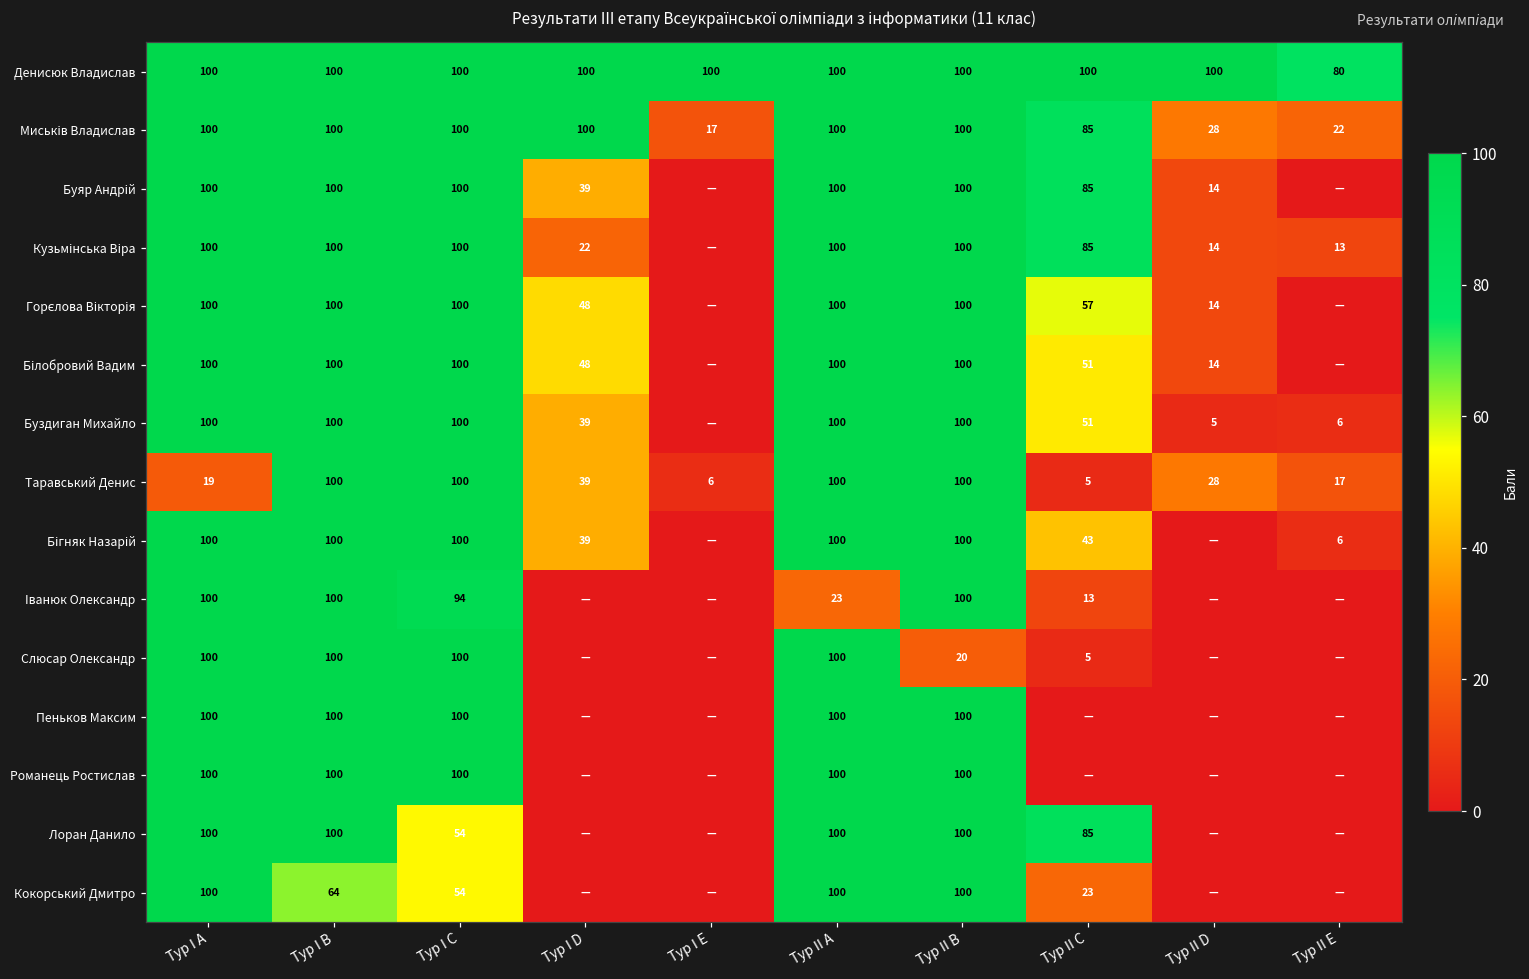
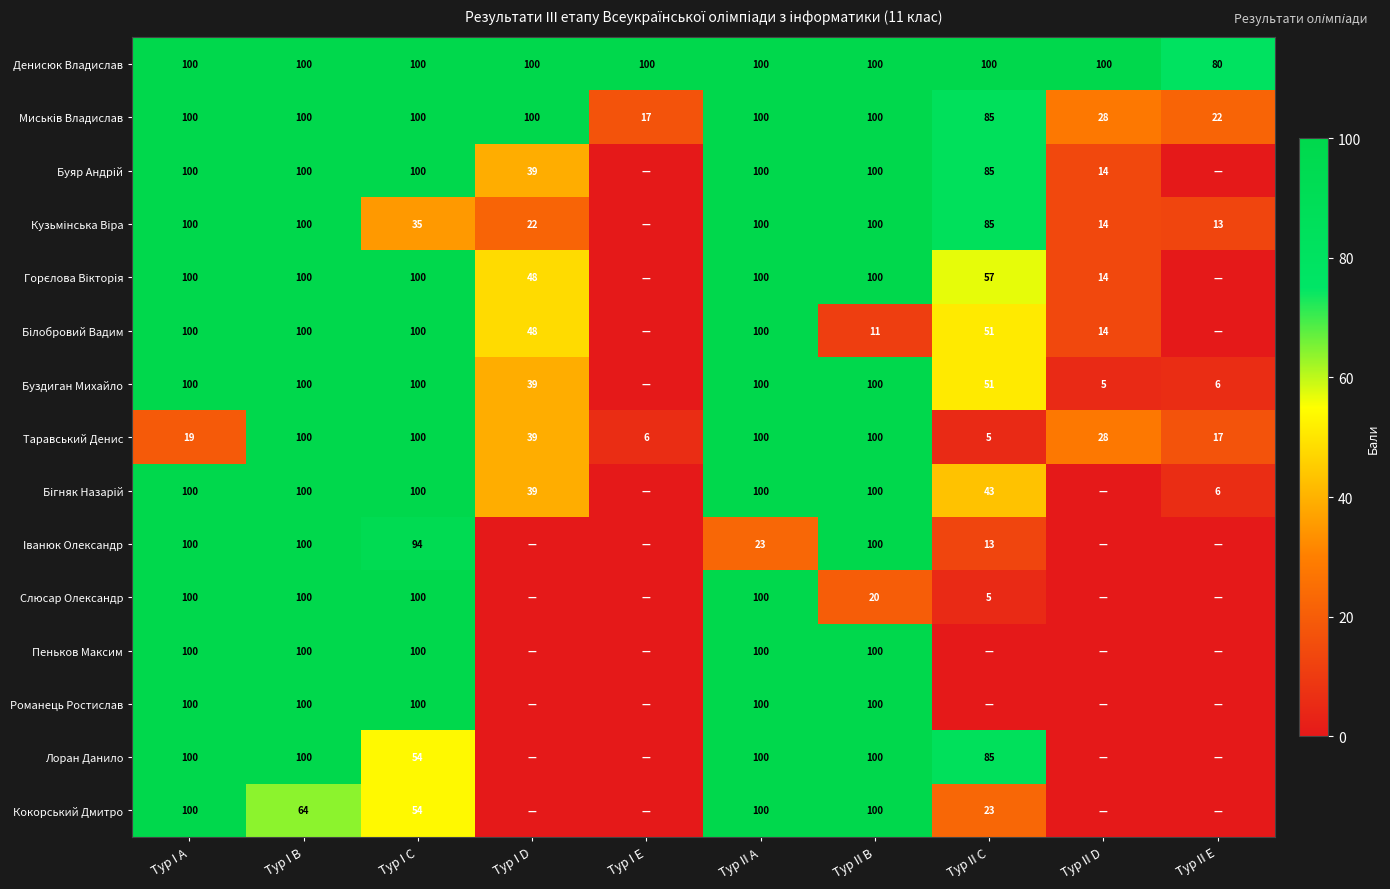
Кузьмінська Віра, Тур І C: 100 -> 35
Білобровий Вадим, Тур ІІ B: 100 -> 11
